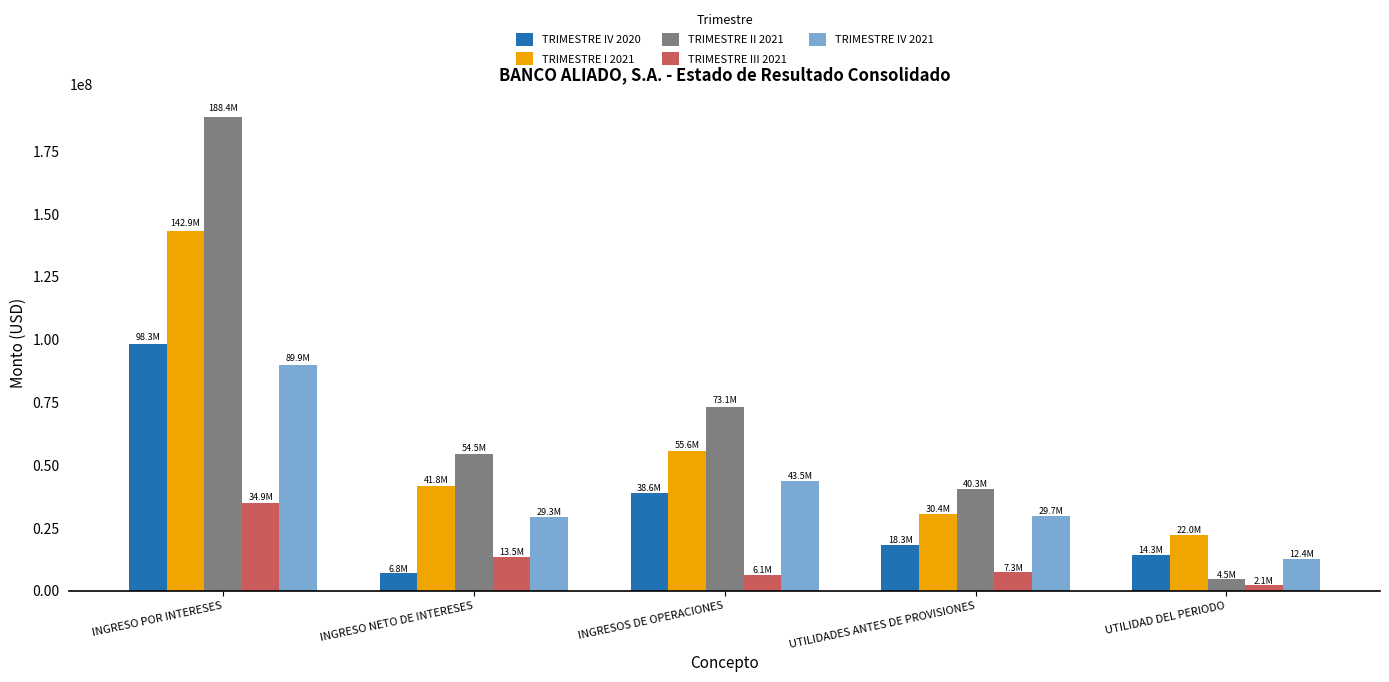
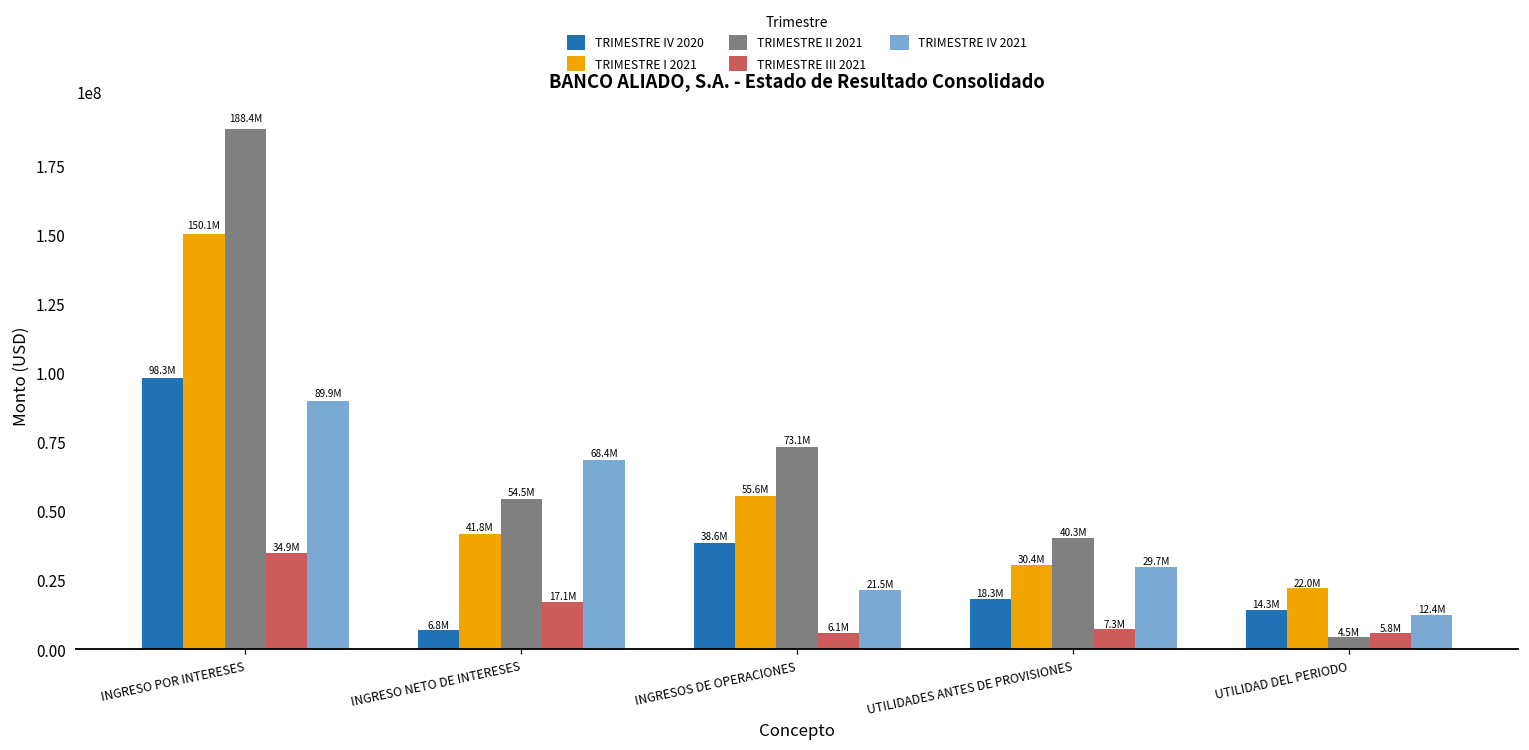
TRIMESTRE I 2021, INGRESO POR INTERESES: 142.9M -> 150.1M
TRIMESTRE III 2021, INGRESO NETO DE INTERESES: 13.5M -> 17.1M
TRIMESTRE IV 2021, INGRESO NETO DE INTERESES: 29.3M -> 68.4M
TRIMESTRE IV 2021, INGRESOS DE OPERACIONES: 43.5M -> 21.5M
TRIMESTRE III 2021, UTILIDAD DEL PERIODO: 2.1M -> 5.8M
